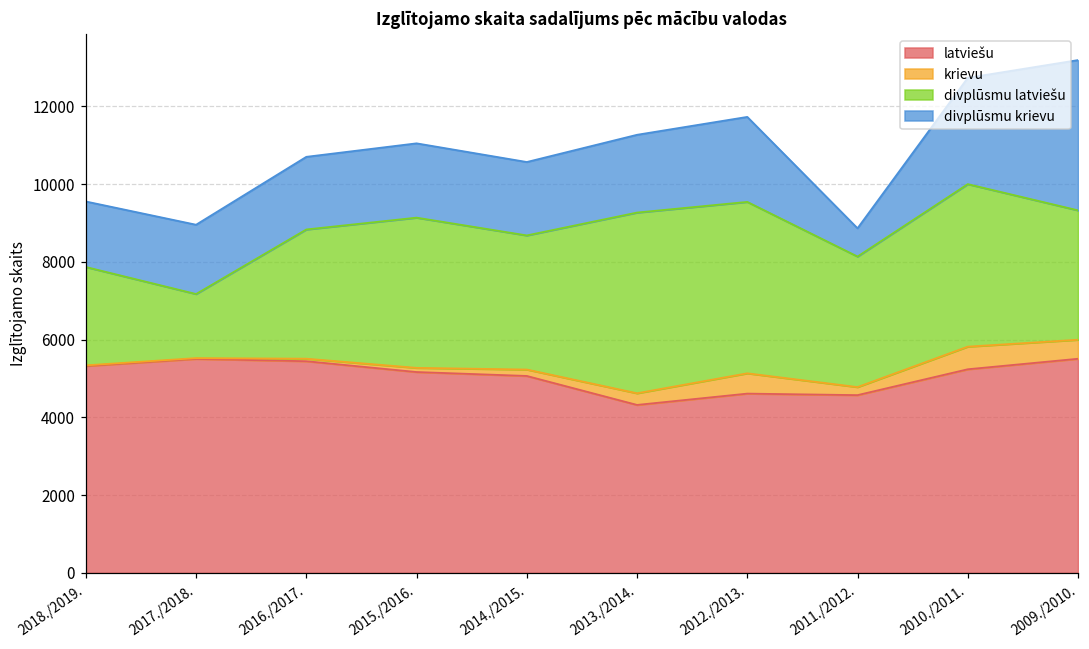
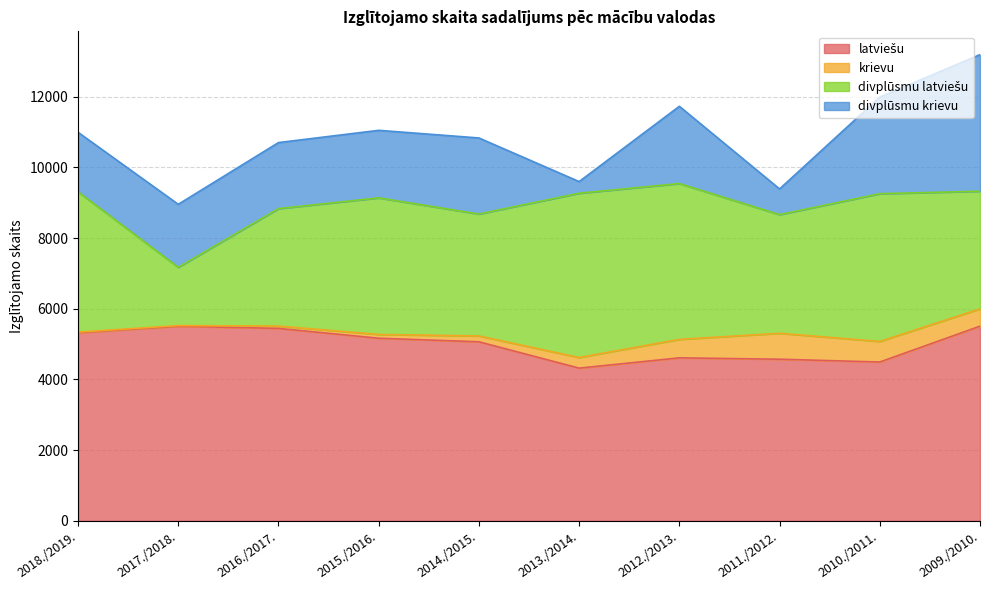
divplūsmu latviešu, 2018./2019.: 2500 -> 4000
divplūsmu krievu, 2014./2015.: 1900 -> 2200
divplūsmu krievu, 2013./2014.: 2000 -> 300
krievu, 2011./2012.: 200 -> 700
latviešu, 2010./2011.: 5200 -> 4500
